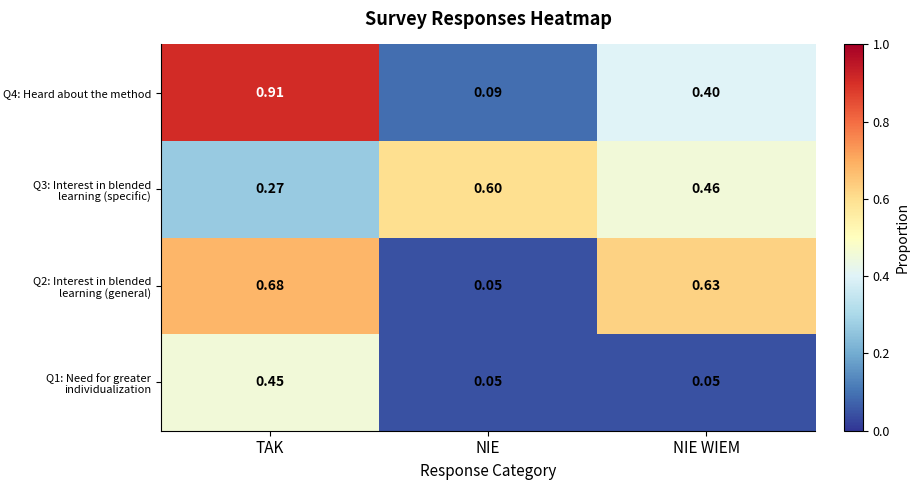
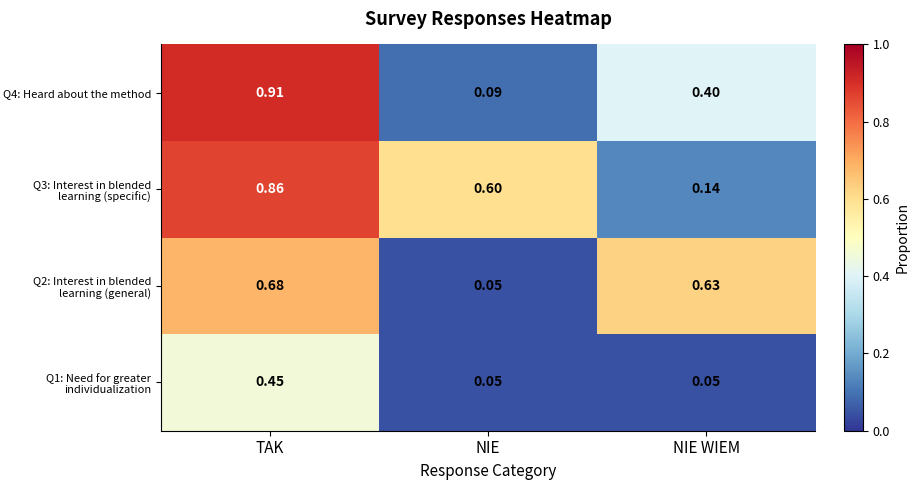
Q3: Interest in blended learning (specific), TAK: 0.27 -> 0.86
Q3: Interest in blended learning (specific), NIE WIEM: 0.46 -> 0.14
